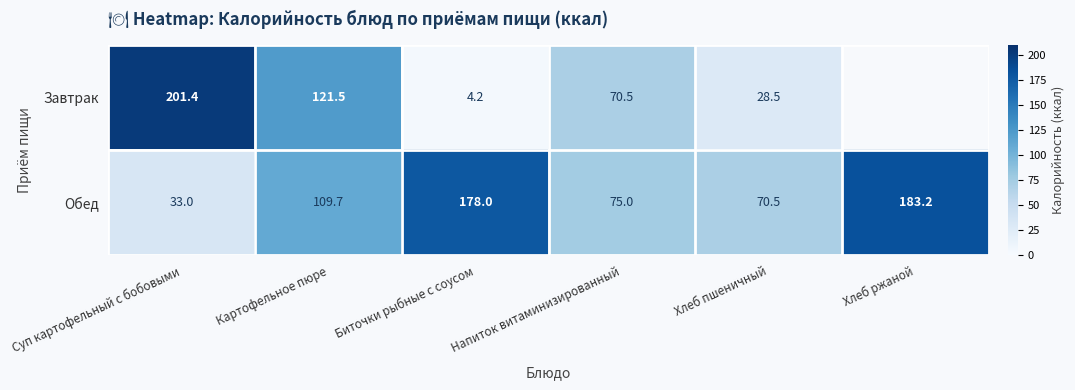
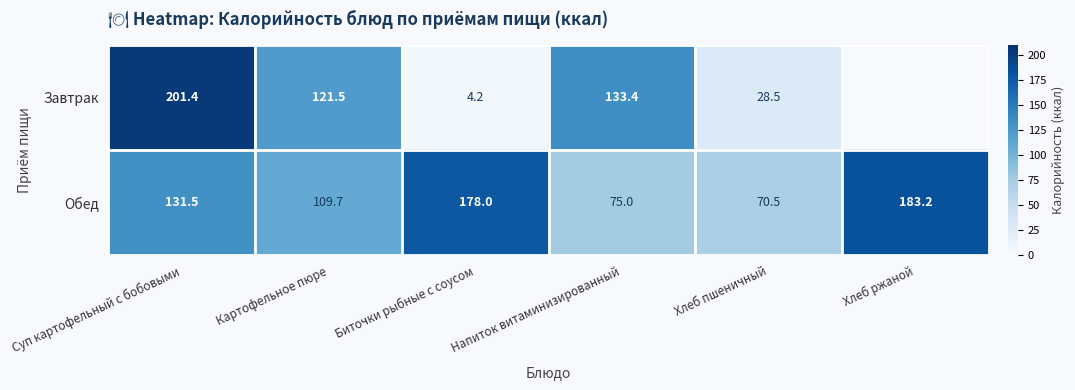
Завтрак, Напиток витаминизированный: 70.5 -> 133.4
Обед, Суп картофельный с бобовыми: 33.0 -> 131.5
